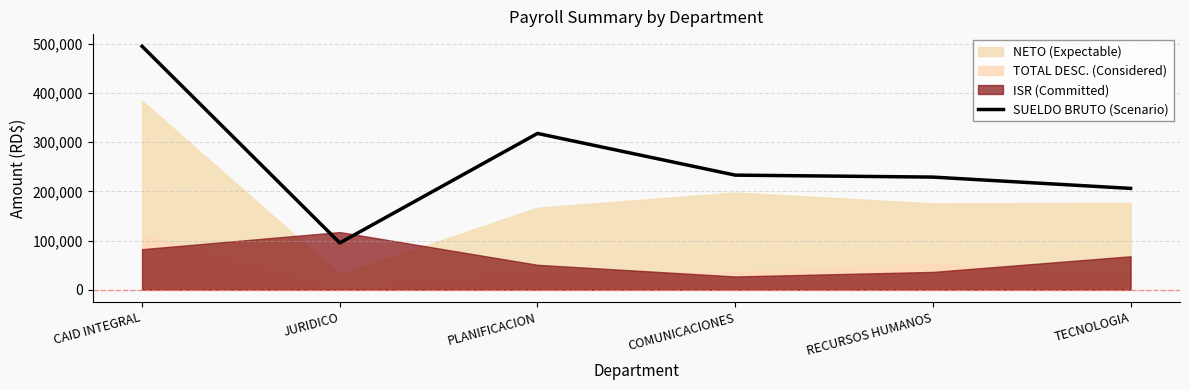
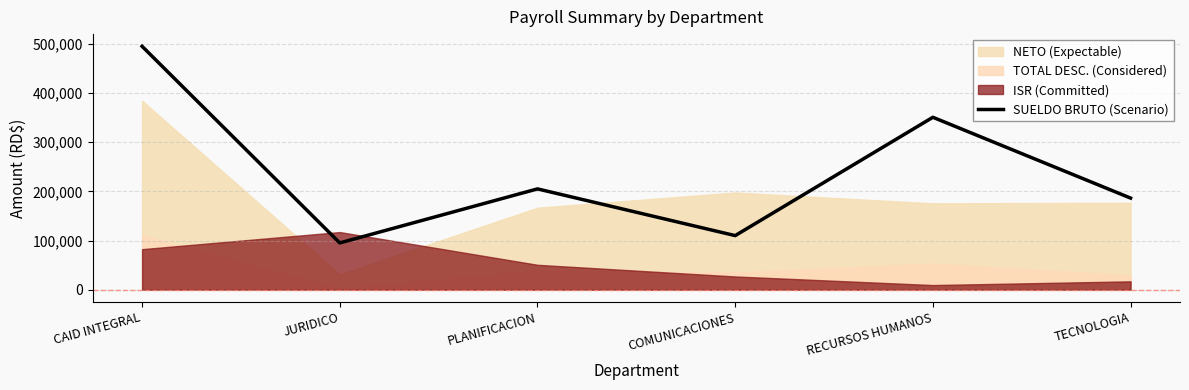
SUELDO BRUTO (Scenario), PLANIFICACION: 320,000 -> 210,000
SUELDO BRUTO (Scenario), COMUNICACIONES: 230,000 -> 110,000
SUELDO BRUTO (Scenario), RECURSOS HUMANOS: 230,000 -> 350,000
ISR (Committed), RECURSOS HUMANOS: 40,000 -> 10,000
SUELDO BRUTO (Scenario), TECNOLOGIA: 210,000 -> 190,000
ISR (Committed), TECNOLOGIA: 70,000 -> 20,000
